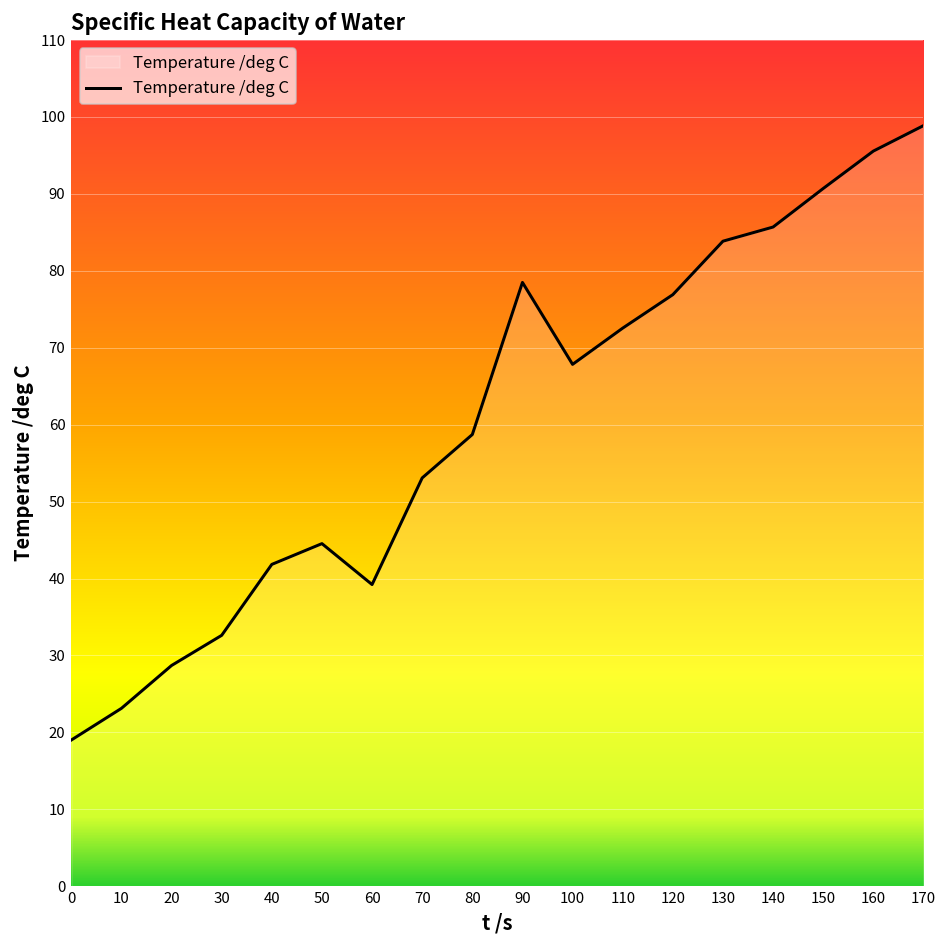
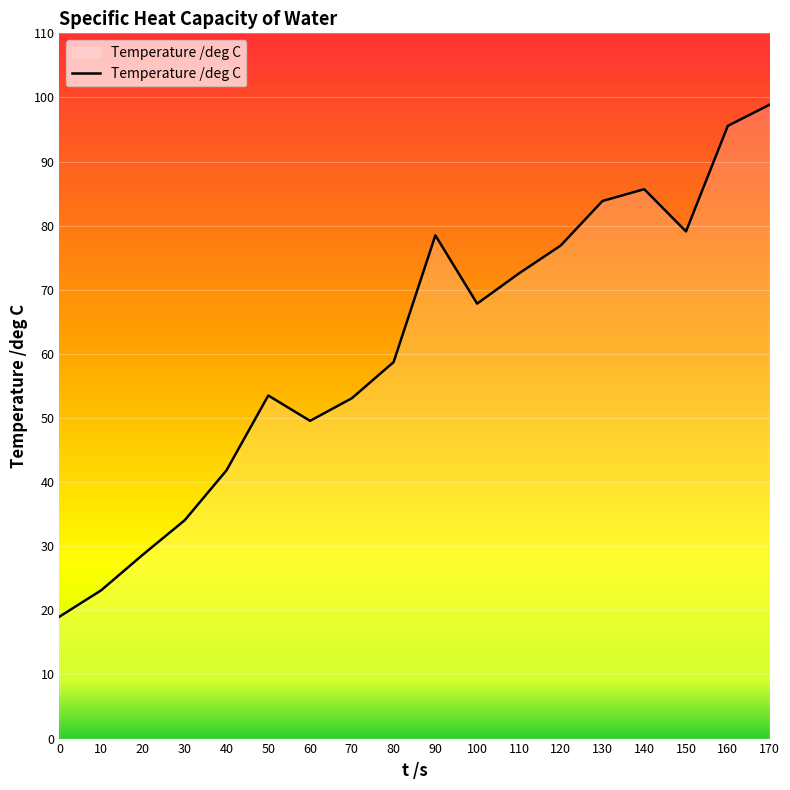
30: 33 -> 34
50: 45 -> 54
60: 39 -> 50
150: 91 -> 79
